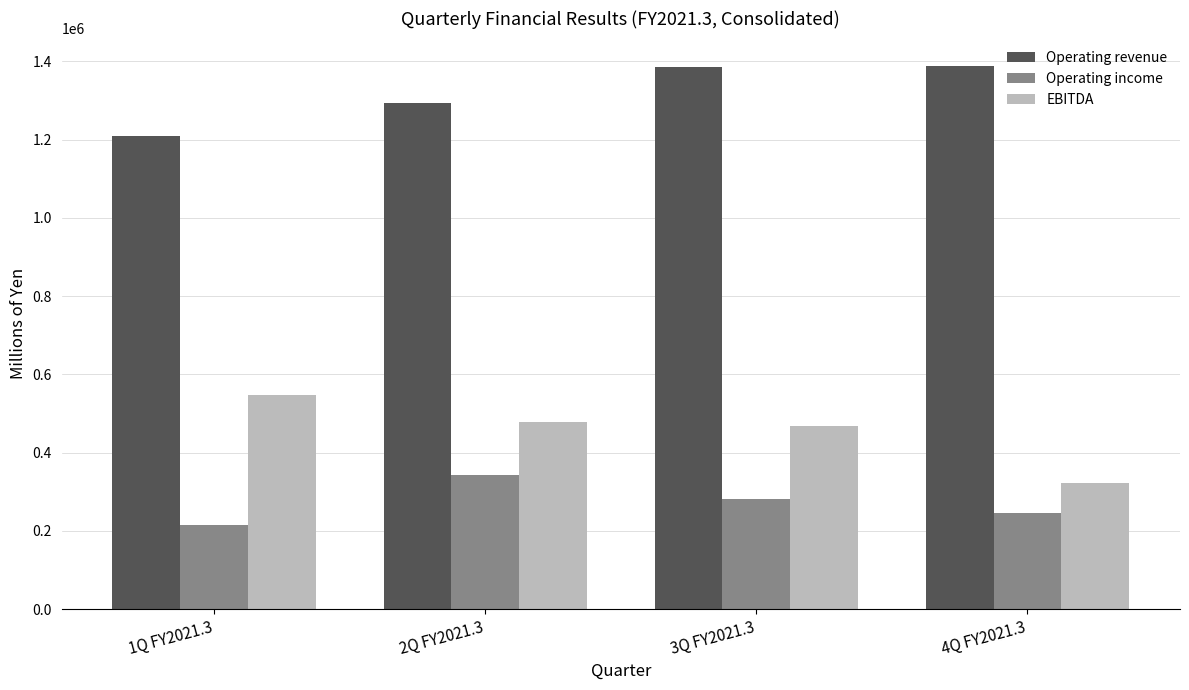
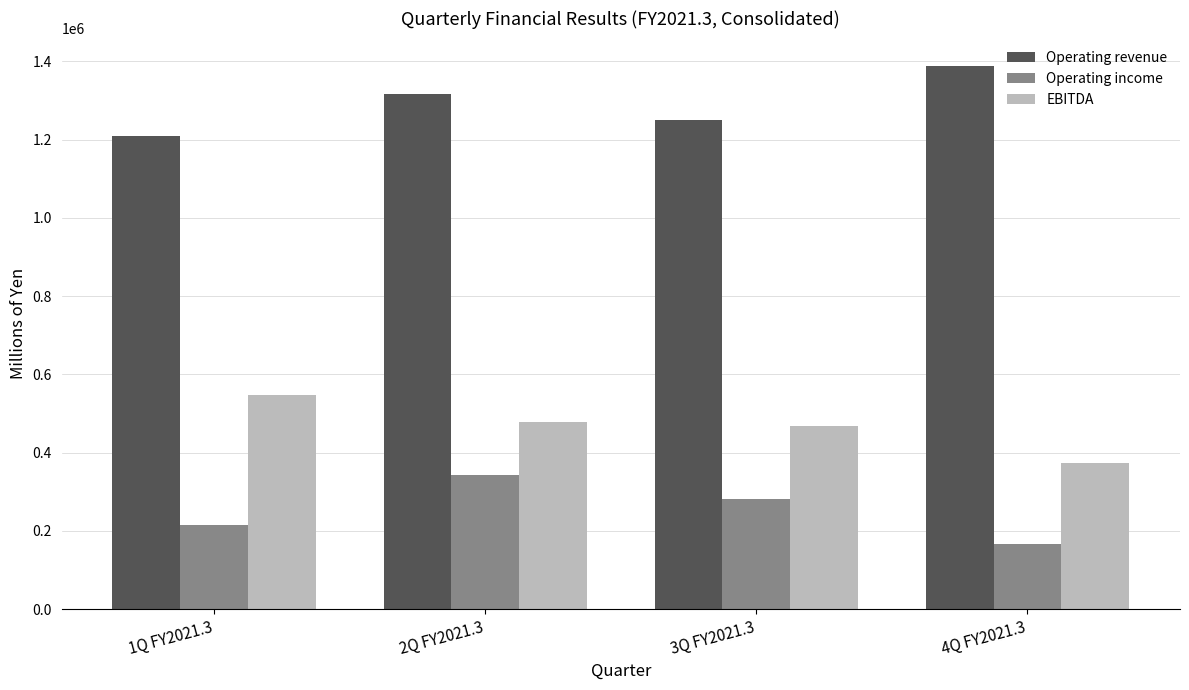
Operating revenue, 2Q FY2021.3: 1290000 -> 1320000
Operating revenue, 3Q FY2021.3: 1390000 -> 1250000
Operating income, 4Q FY2021.3: 240000 -> 170000
EBITDA, 4Q FY2021.3: 320000 -> 370000
